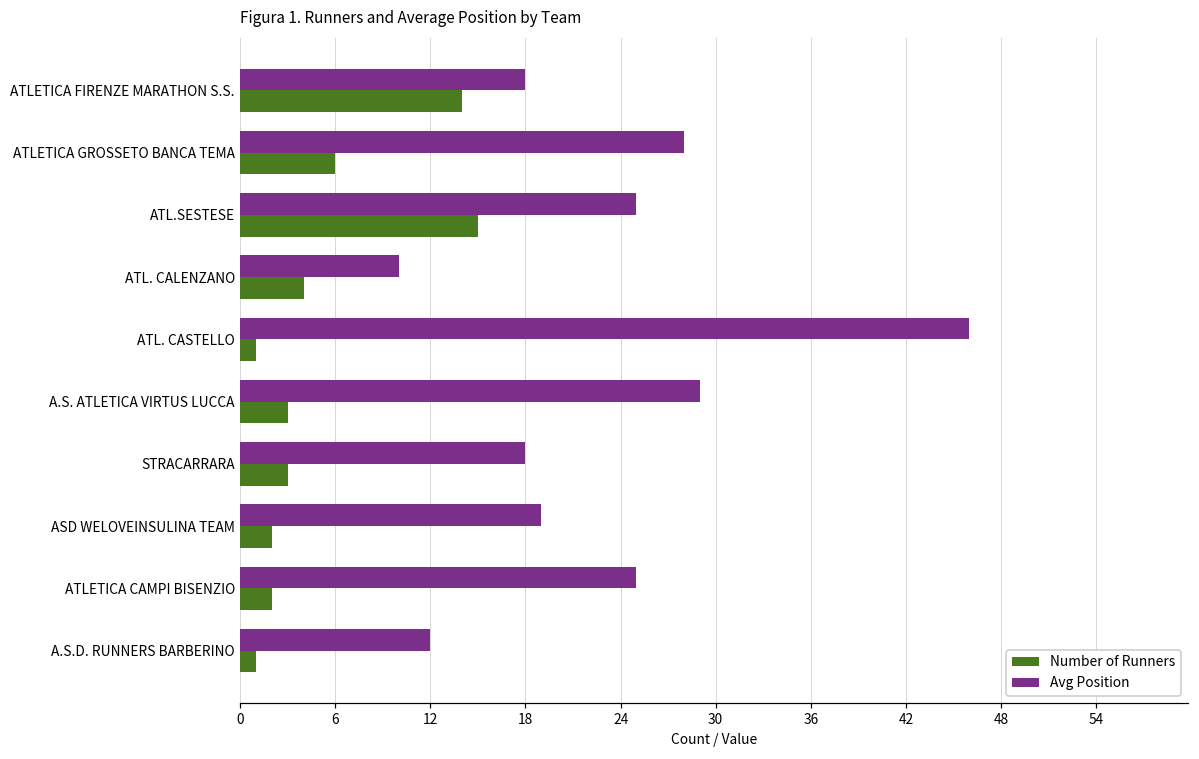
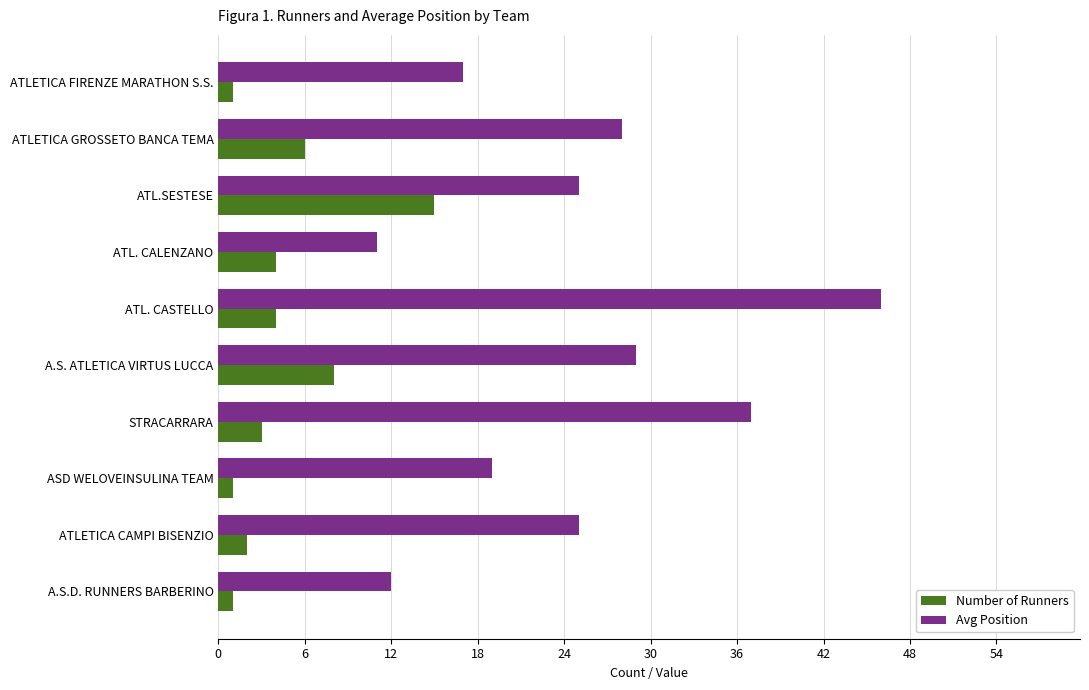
Avg Position, ATLETICA FIRENZE MARATHON S.S.: 18 -> 17
Number of Runners, ATLETICA FIRENZE MARATHON S.S.: 14 -> 1
Avg Position, ATL. CALENZANO: 10 -> 11
Number of Runners, ATL. CASTELLO: 1 -> 4
Number of Runners, A.S. ATLETICA VIRTUS LUCCA: 3 -> 8
Avg Position, STRACARRARA: 18 -> 37
Number of Runners, ASD WELOVEINSULINA TEAM: 2 -> 1
